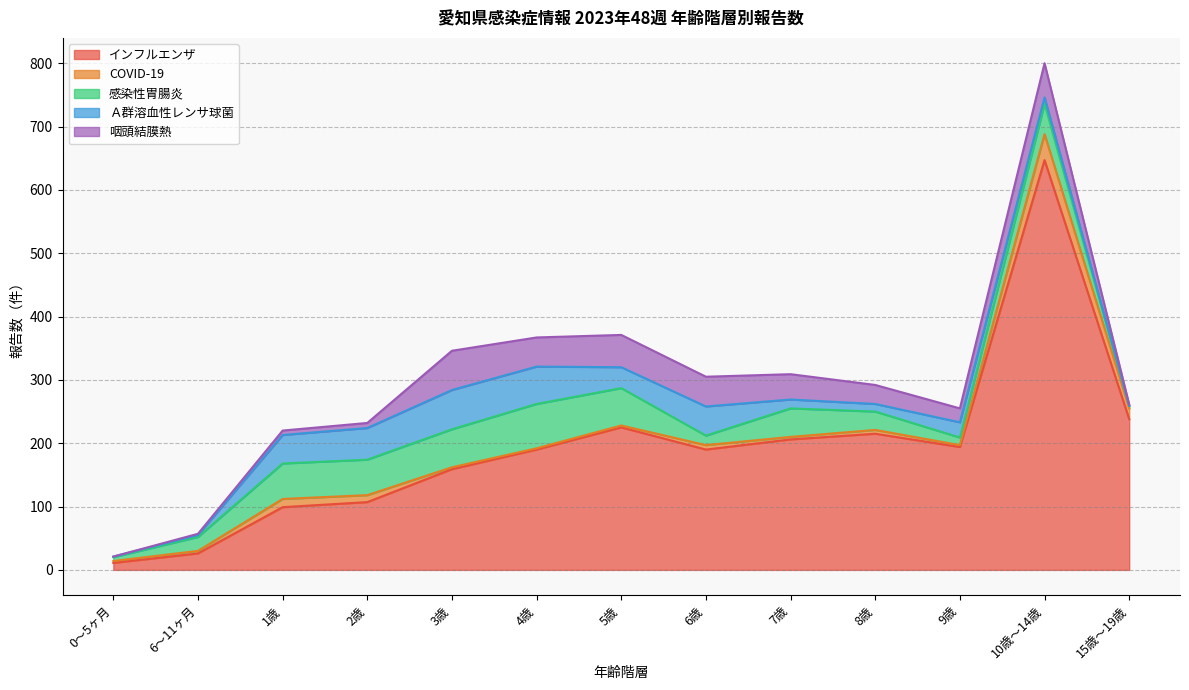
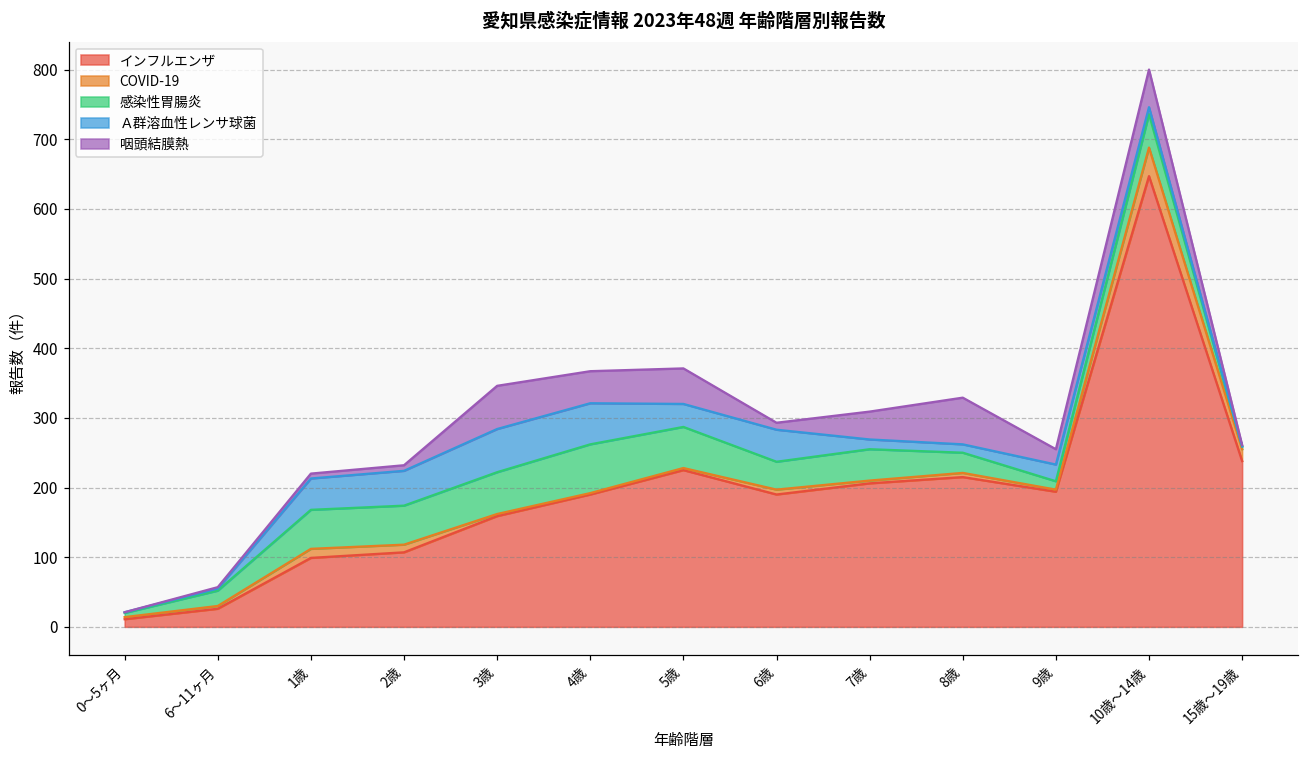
感染性胃腸炎, 6歳: 20 -> 40
咽頭結膜熱, 6歳: 50 -> 10
咽頭結膜熱, 8歳: 30 -> 70
